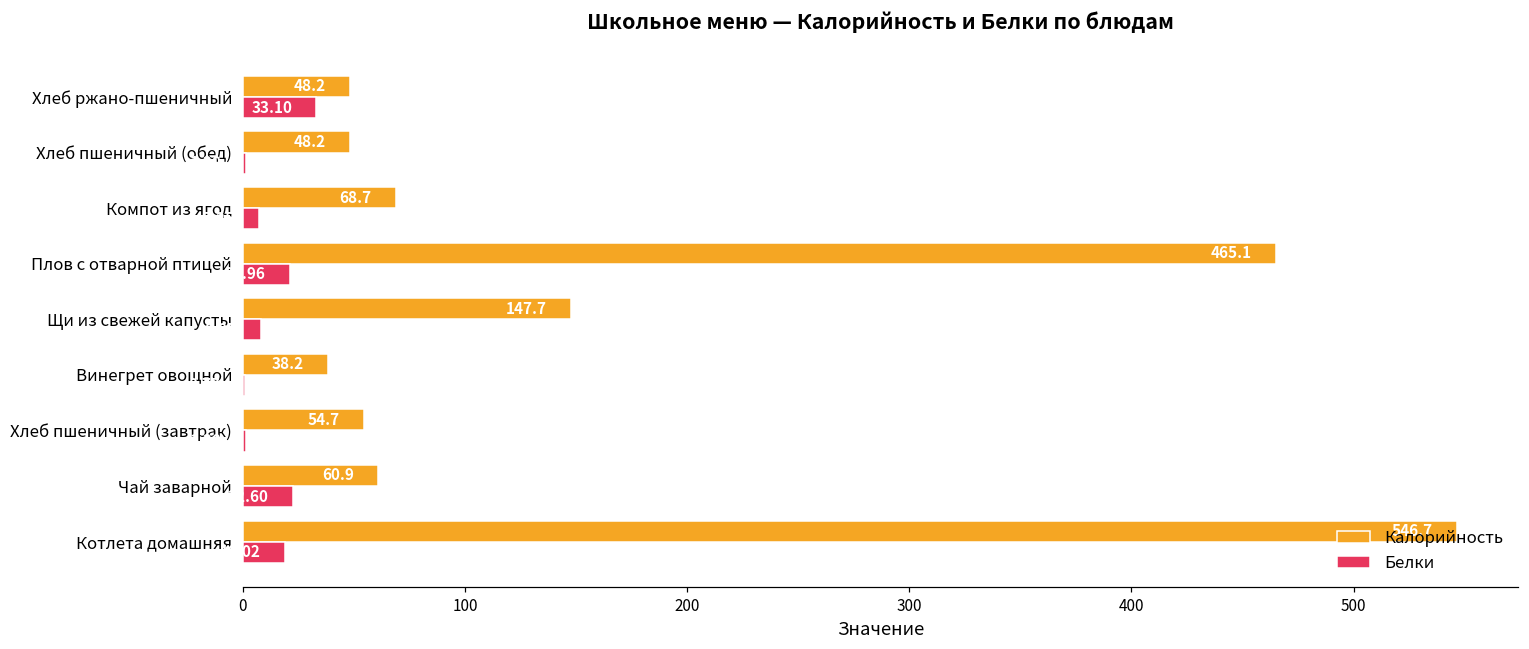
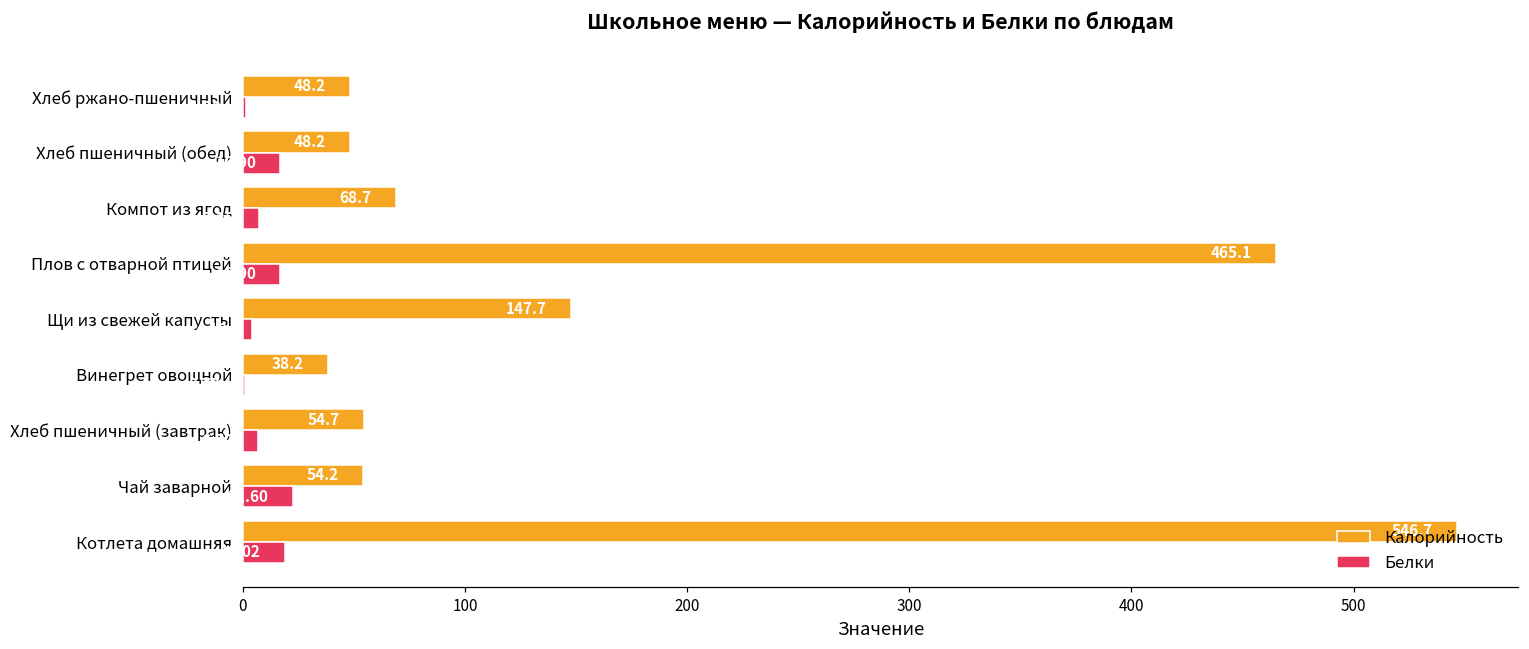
Белки, Хлеб ржано-пшеничный: 33 -> 1
Белки, Хлеб пшеничный (обед): 1 -> 17
Белки, Плов с отварной птицей: 21 -> 17
Белки, Щи из свежей капусты: 8 -> 4
Белки, Хлеб пшеничный (завтрак): 1 -> 7
Калорийность, Чай заварной: 60.9 -> 54.2
